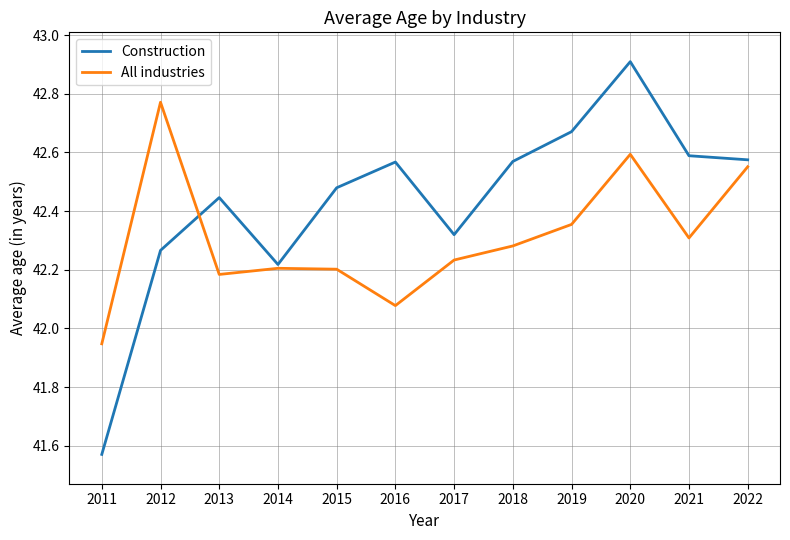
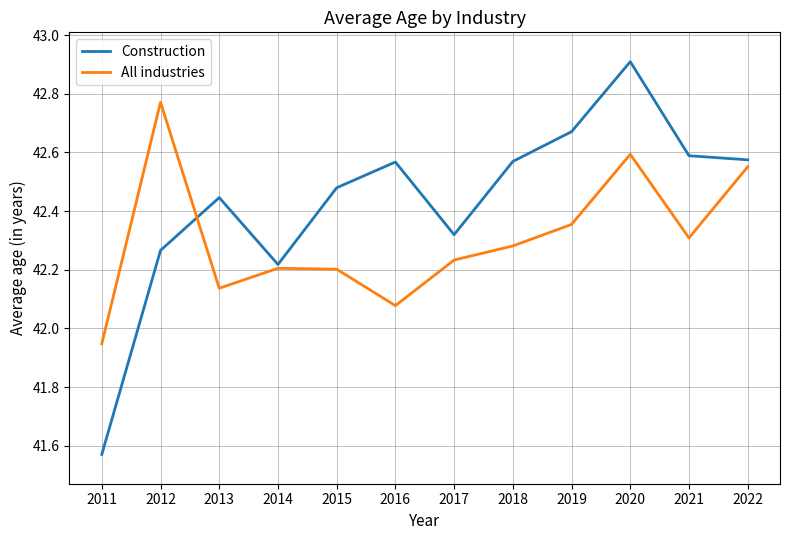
All industries, 2013: 42.18 -> 42.14
